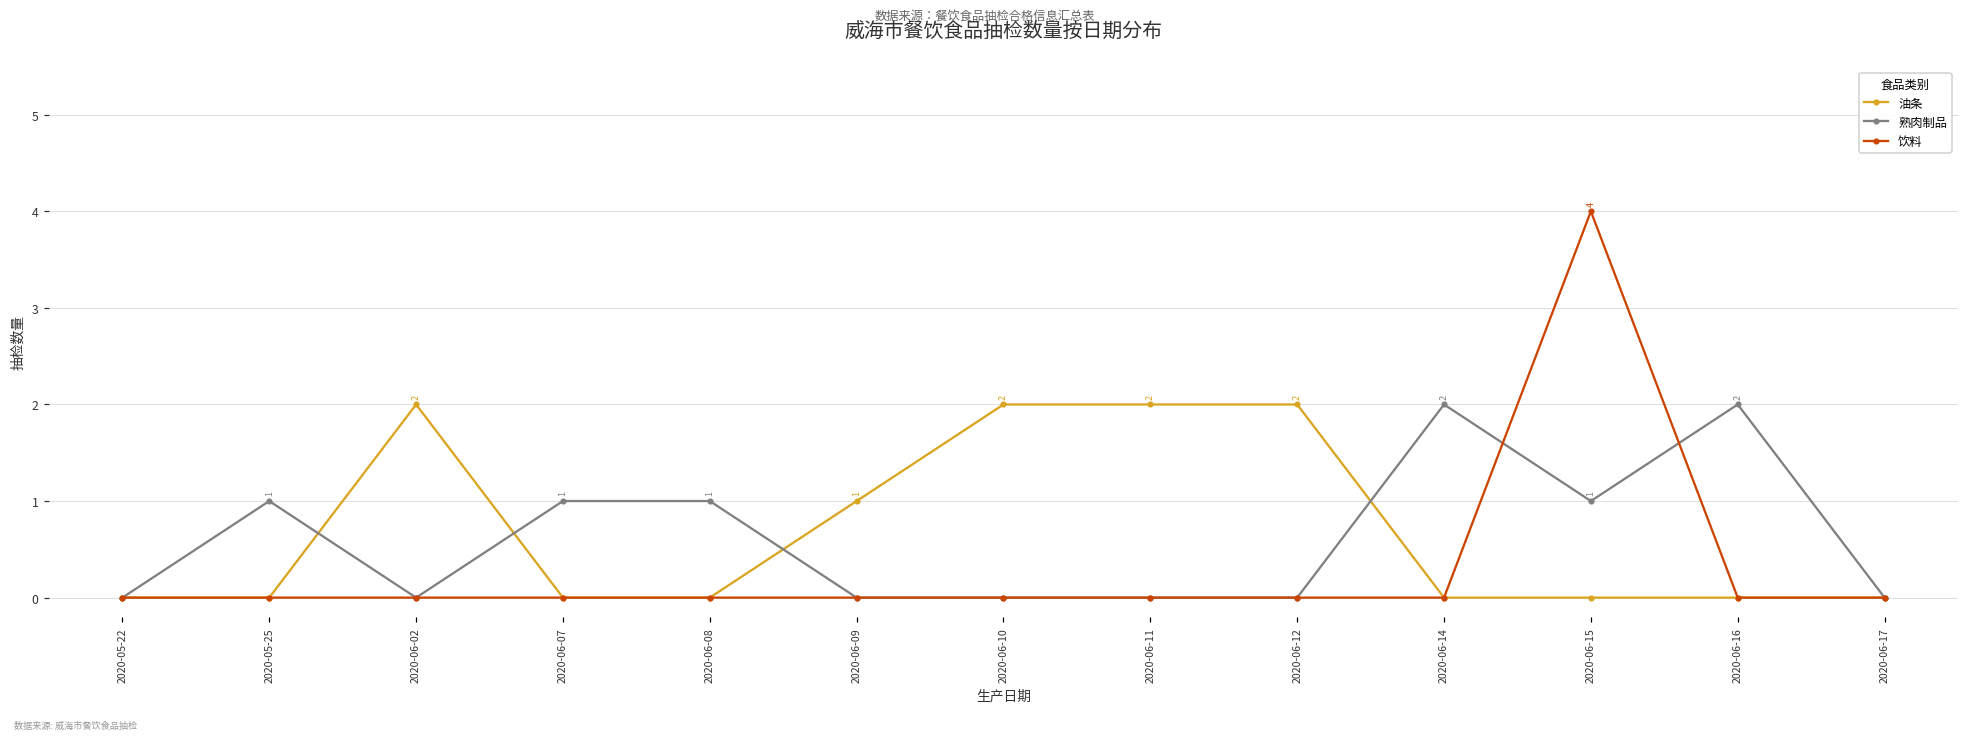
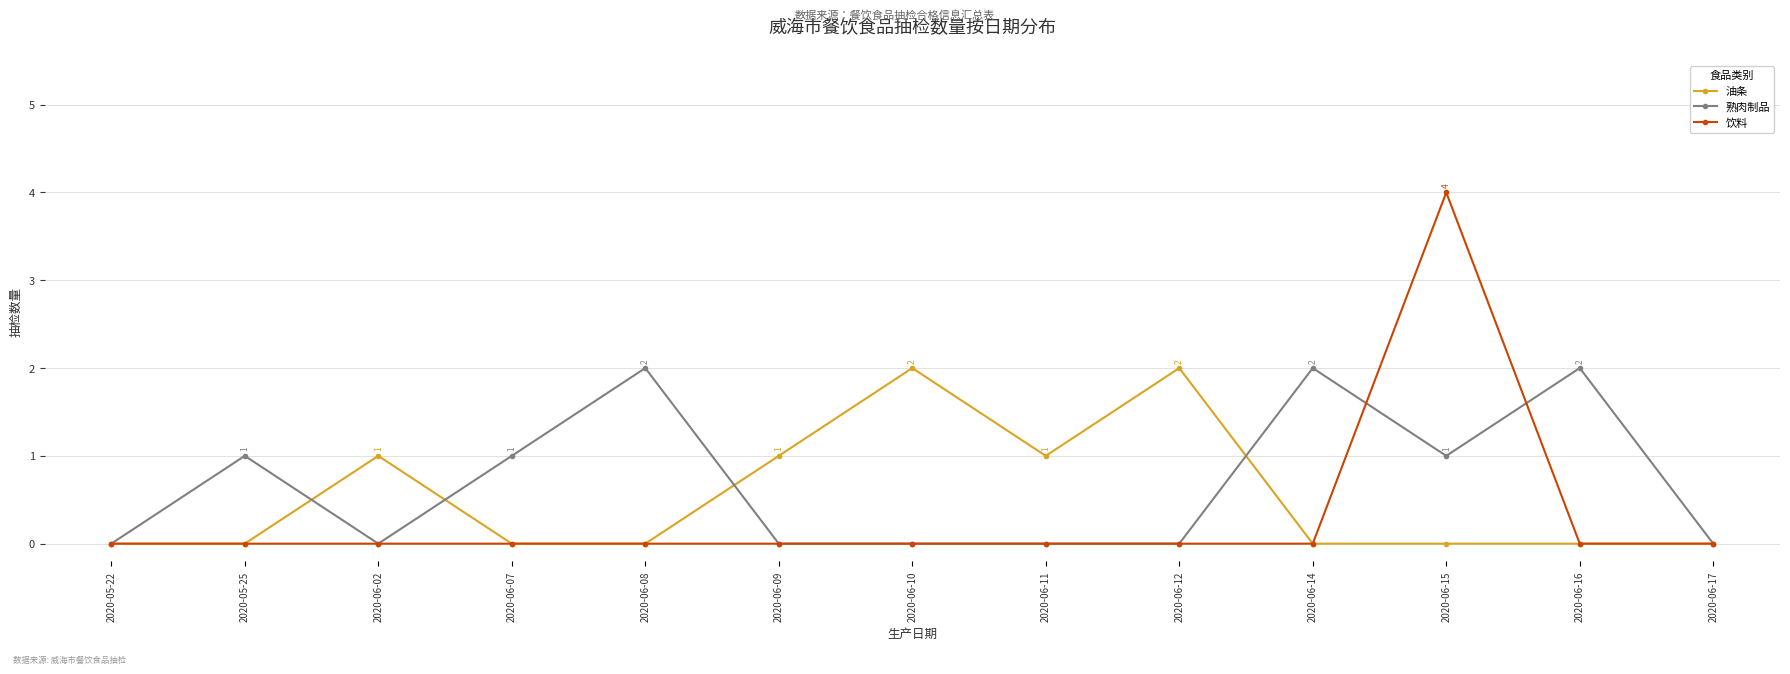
油条, 2020-06-02: 2 -> 1
熟肉制品, 2020-06-08: 1 -> 2
油条, 2020-06-11: 2 -> 1
